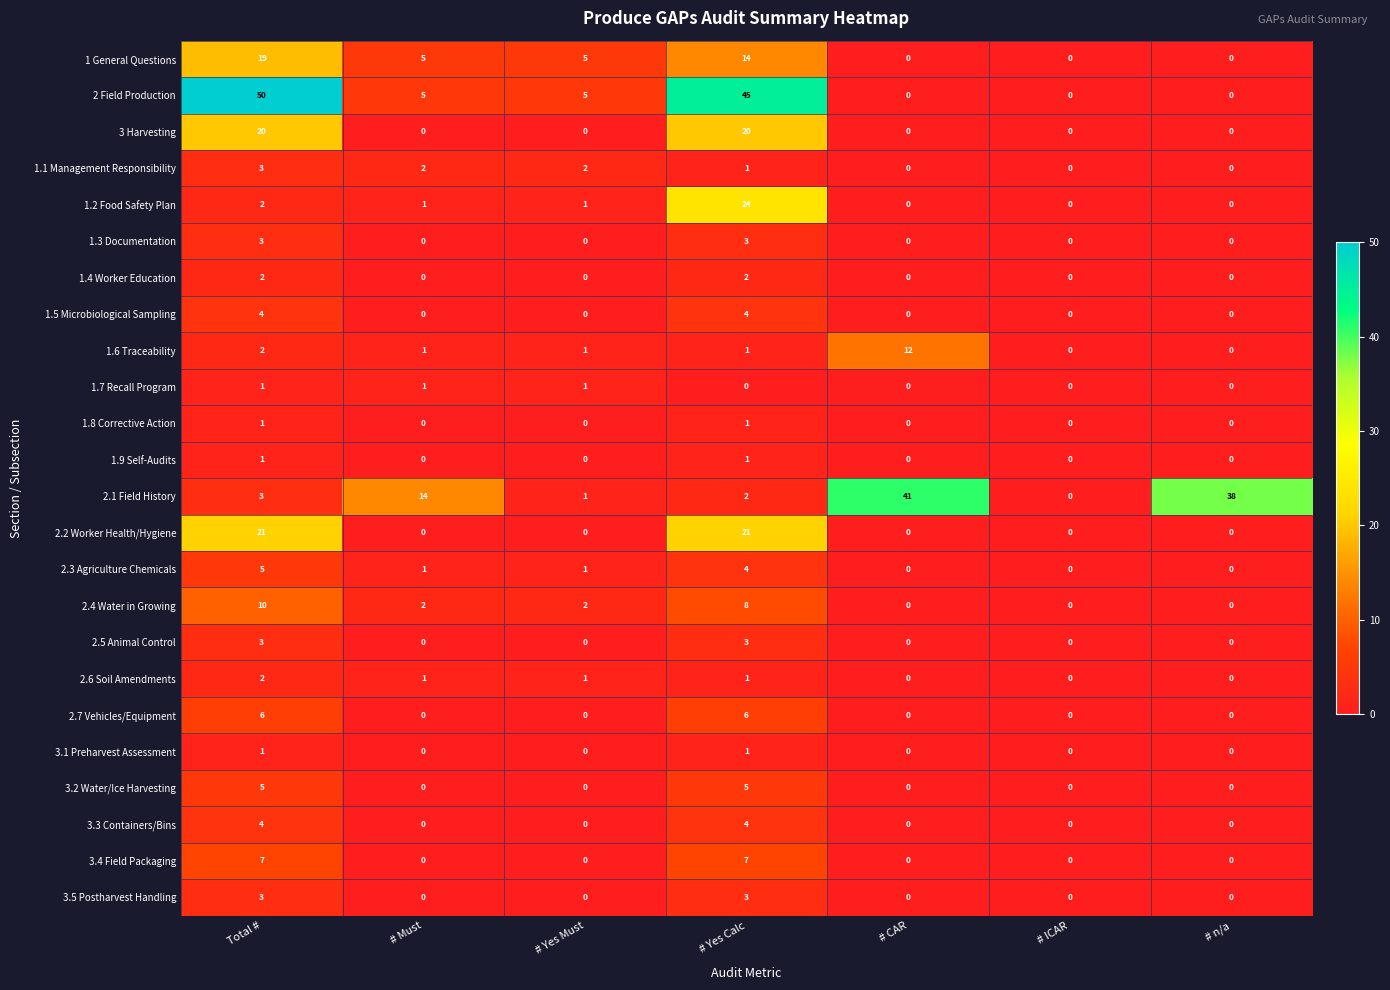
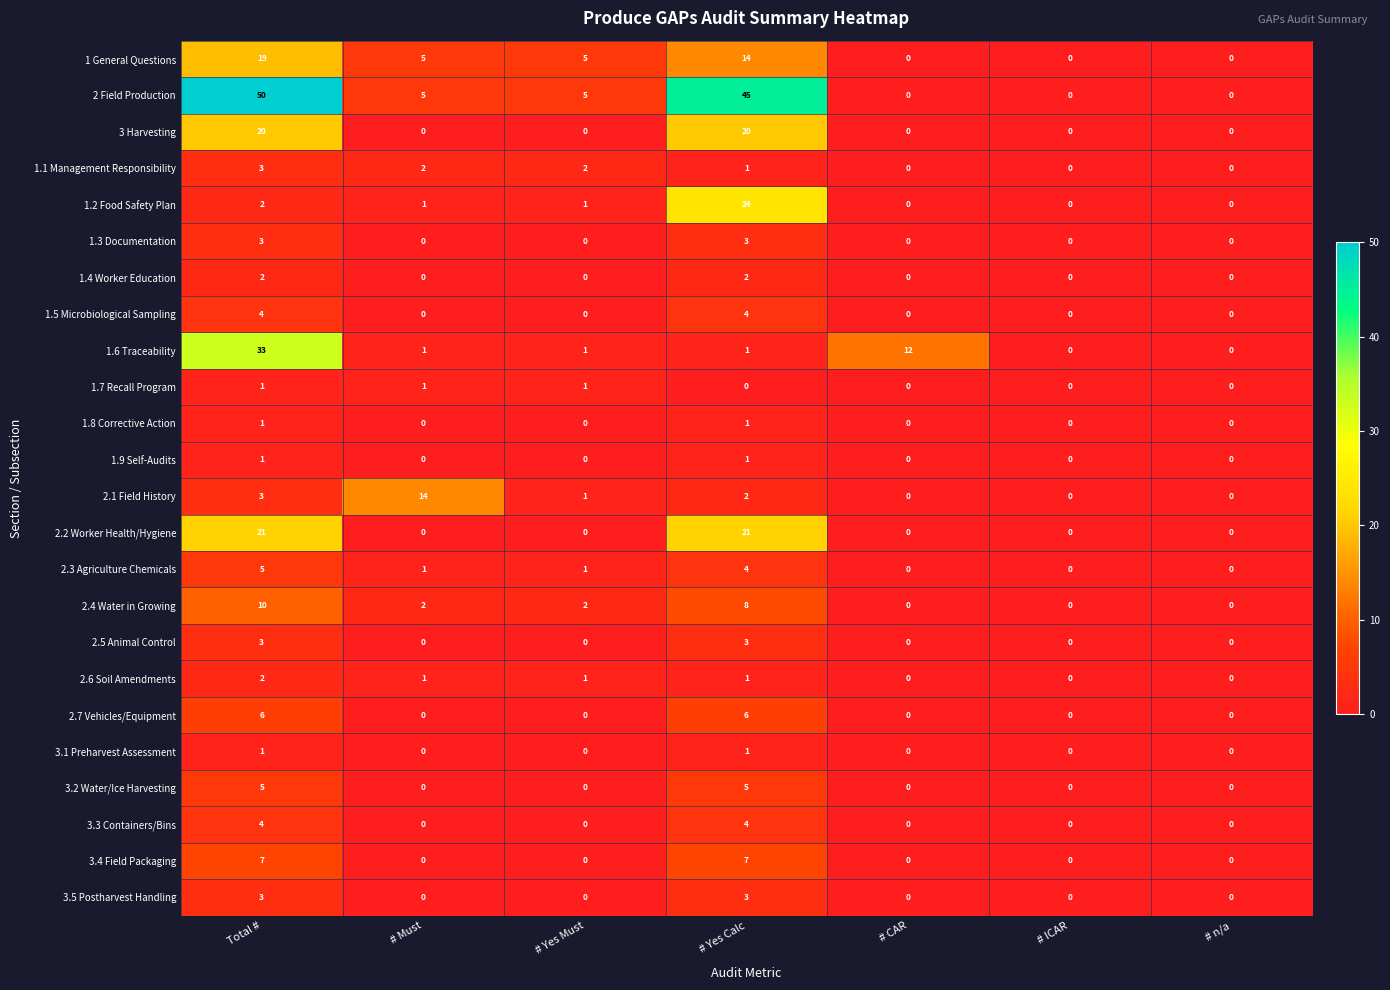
1.6 Traceability, Total #: 2 -> 33
2.1 Field History, # CAR: 41 -> 0
2.1 Field History, # n/a: 38 -> 0
